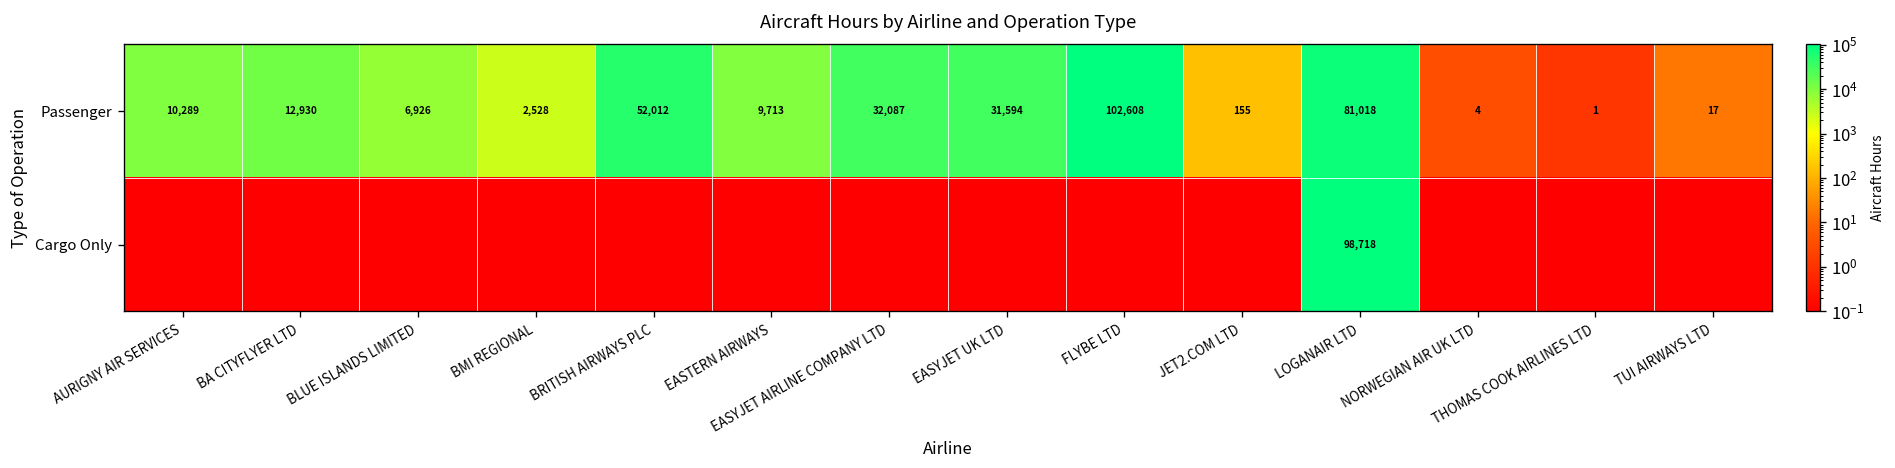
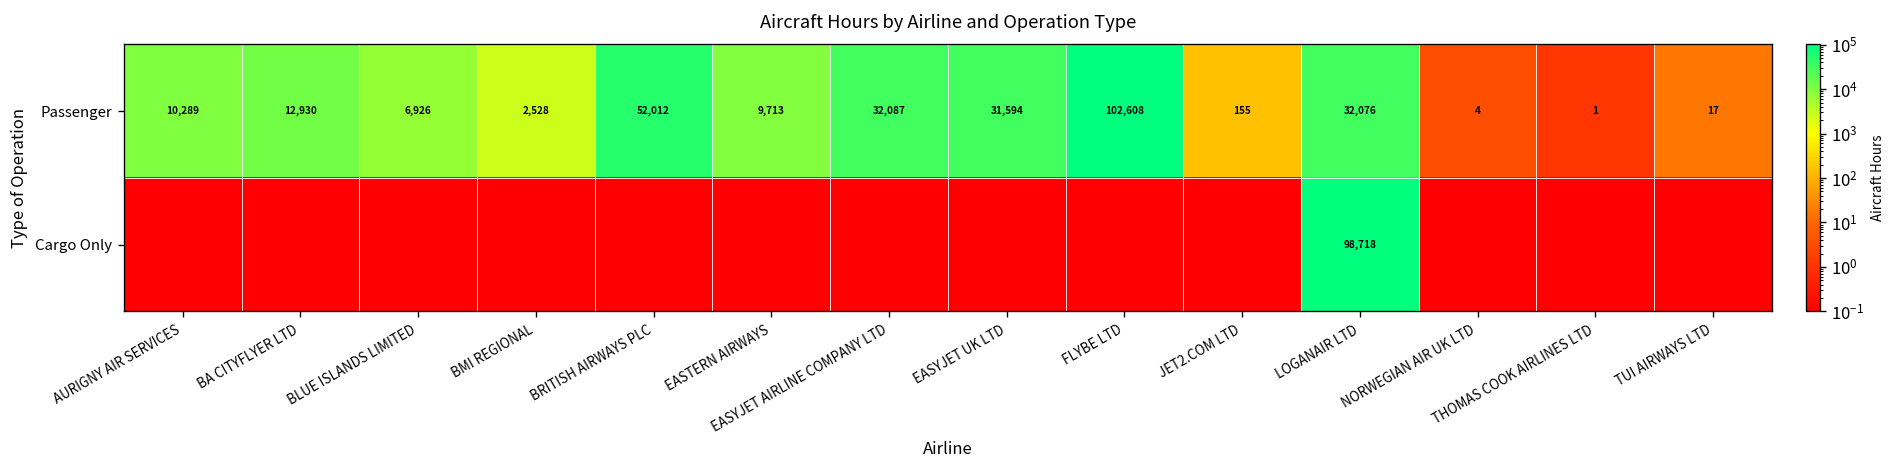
Passenger, LOGANAIR LTD: 81,018 -> 32,076
